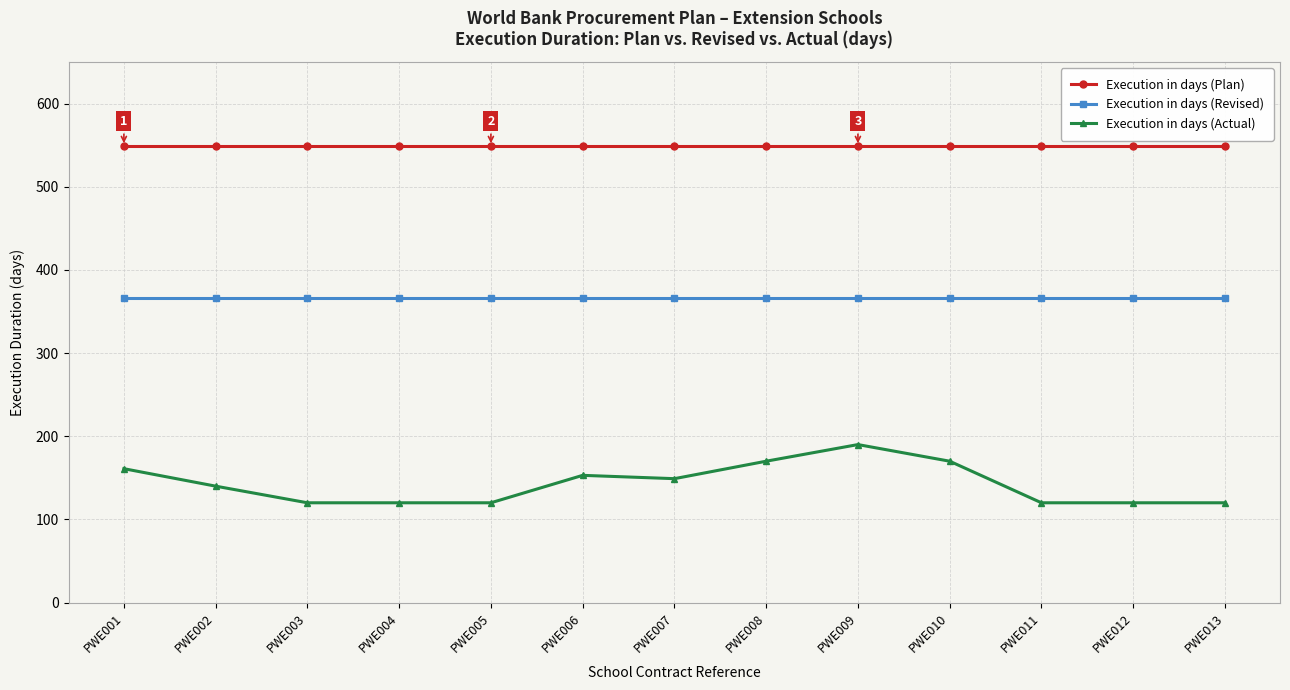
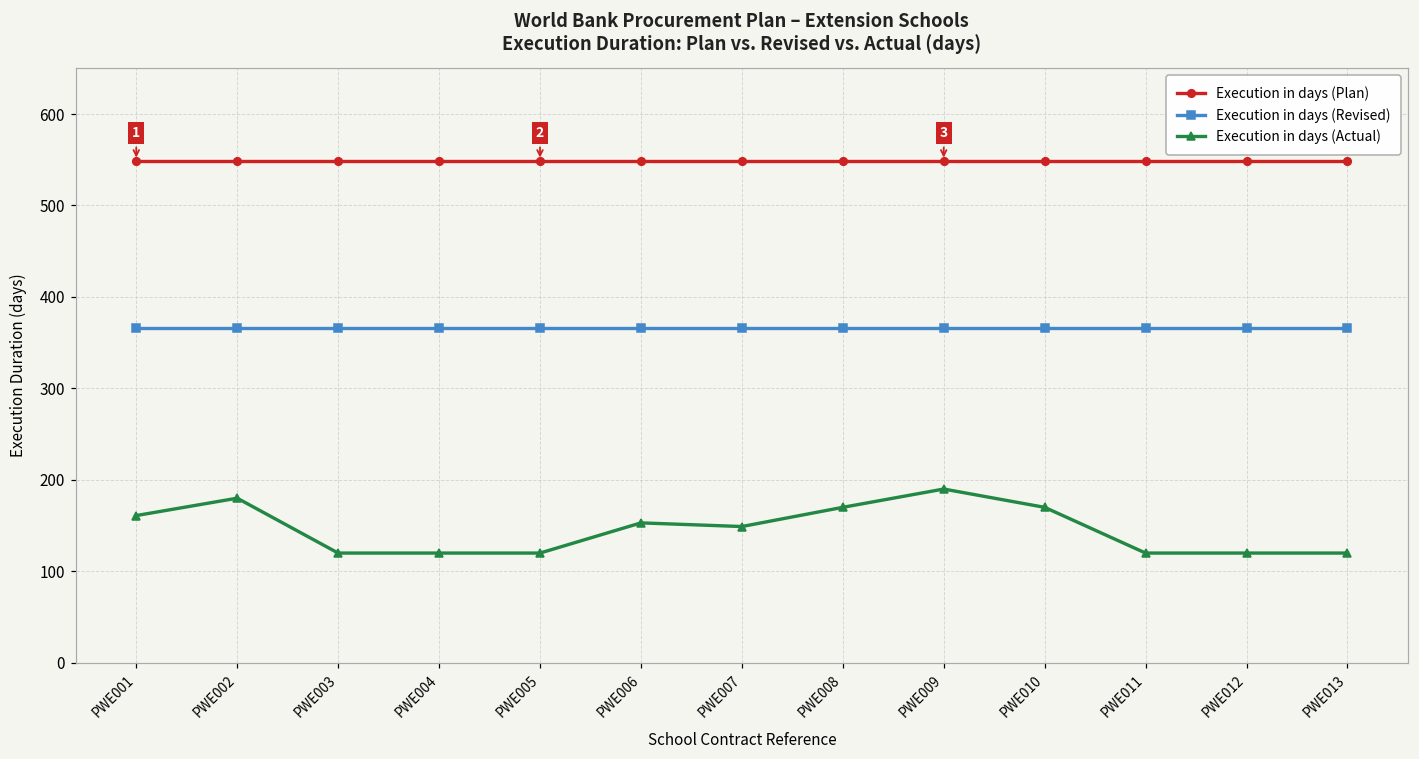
Execution in days (Actual), PWE002: 140 -> 180
